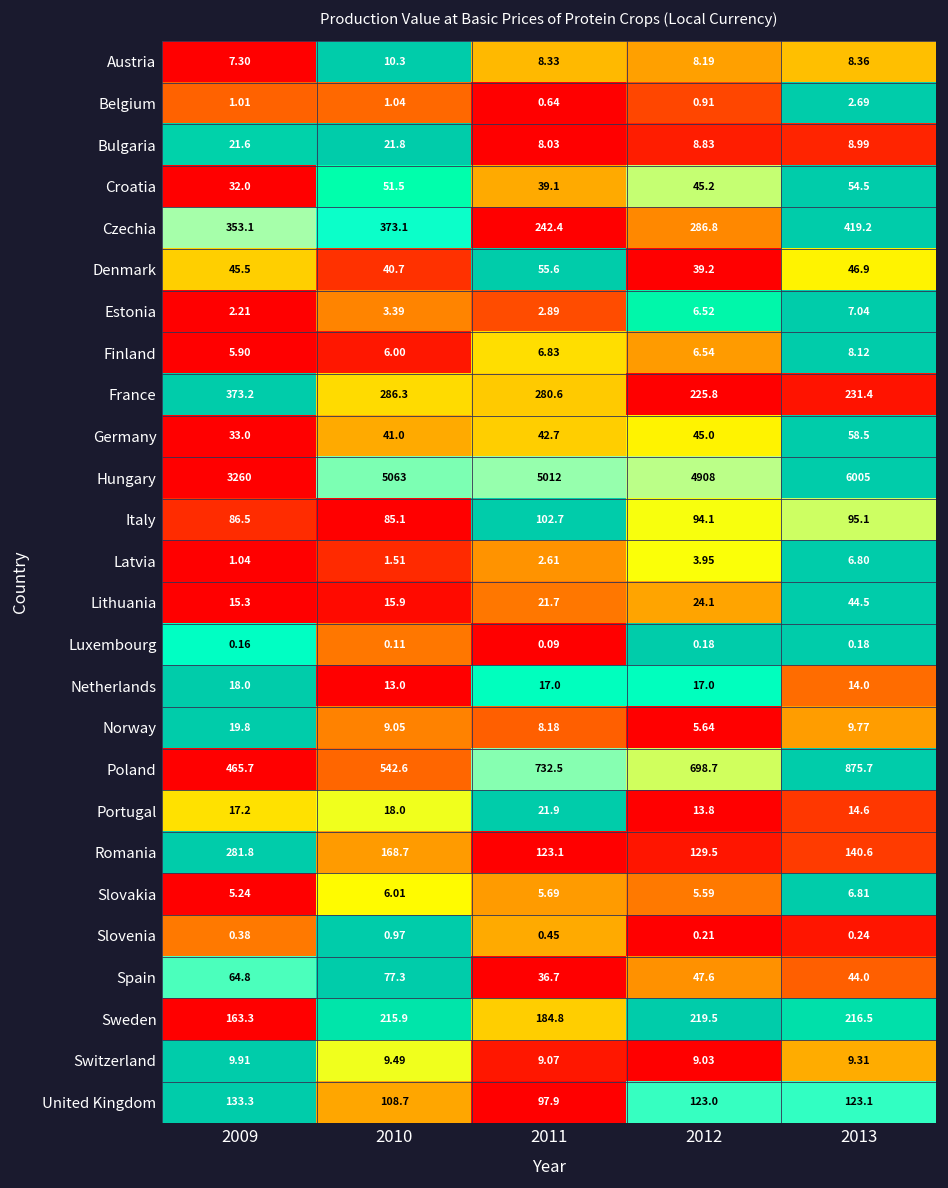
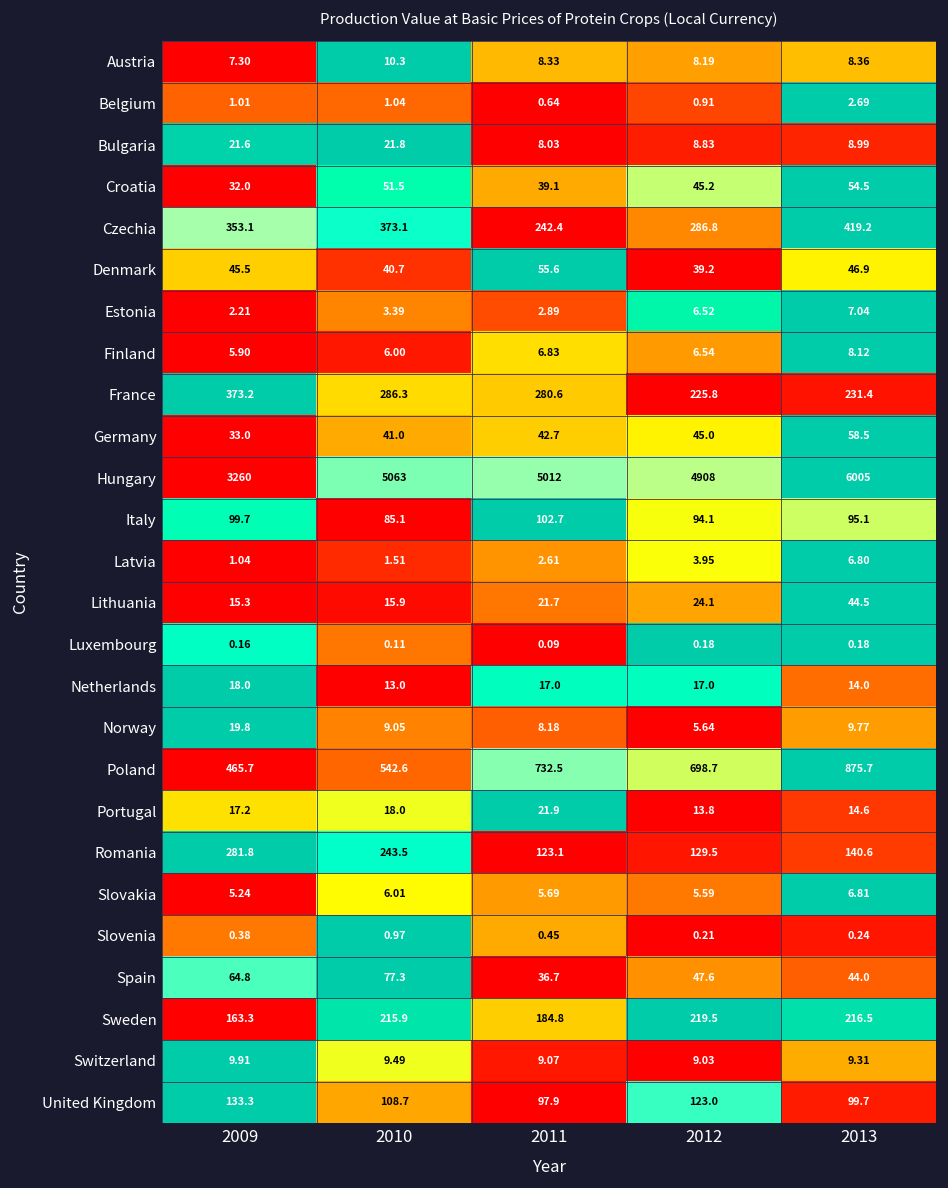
Italy, 2009: 86.5 -> 99.7
Romania, 2010: 168.7 -> 243.5
United Kingdom, 2013: 123.1 -> 99.7
